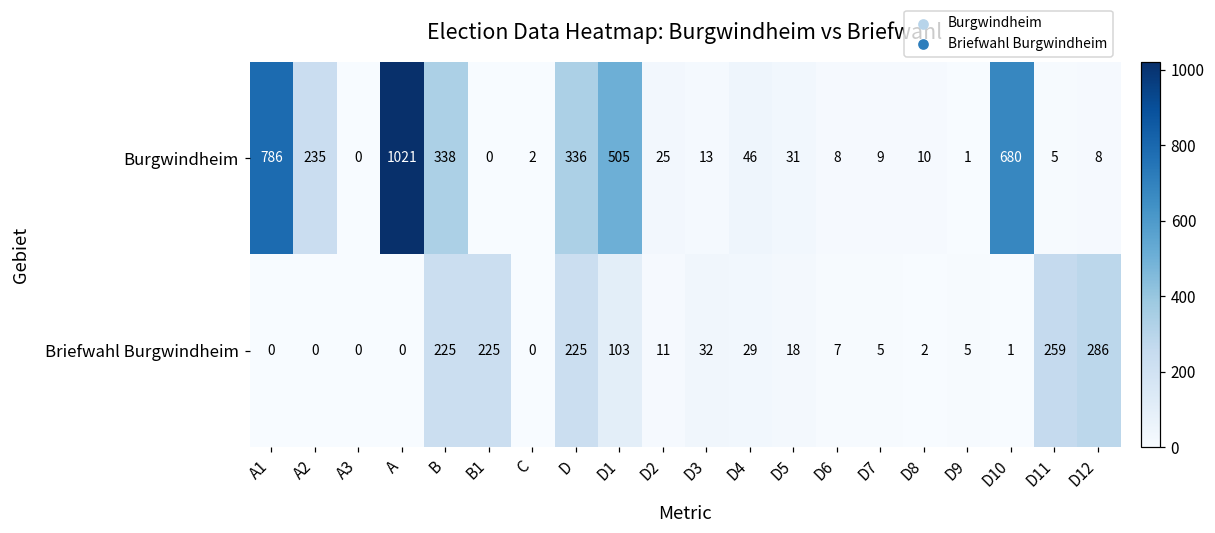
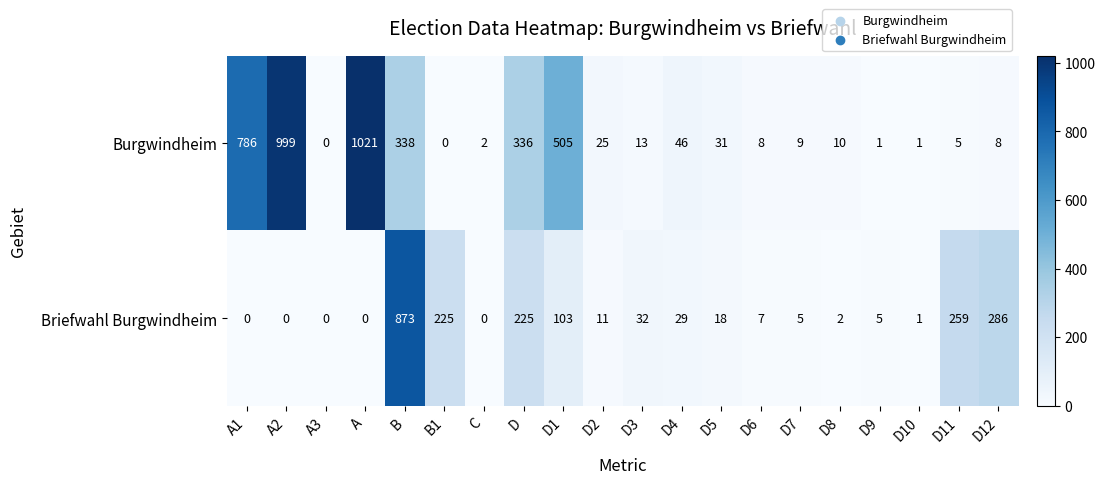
Burgwindheim, A2: 235 -> 999
Burgwindheim, D10: 680 -> 1
Briefwahl Burgwindheim, B: 225 -> 873
